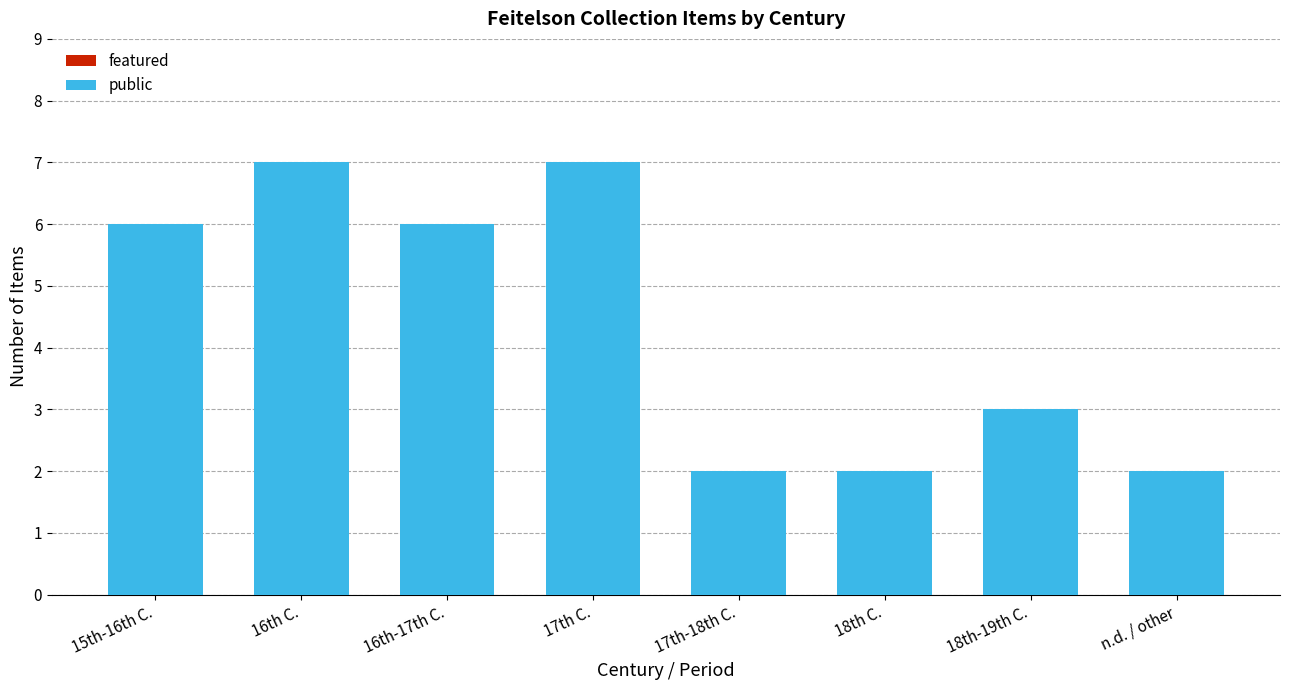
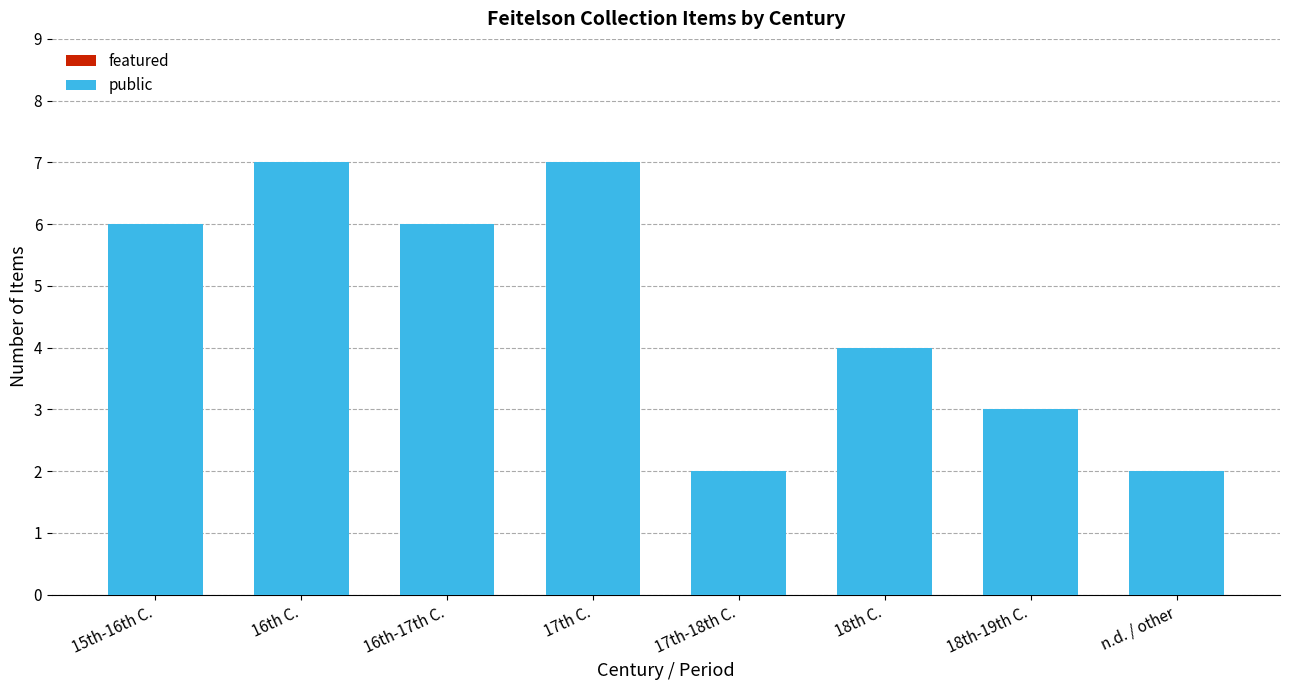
public, 18th C.: 2 -> 4
